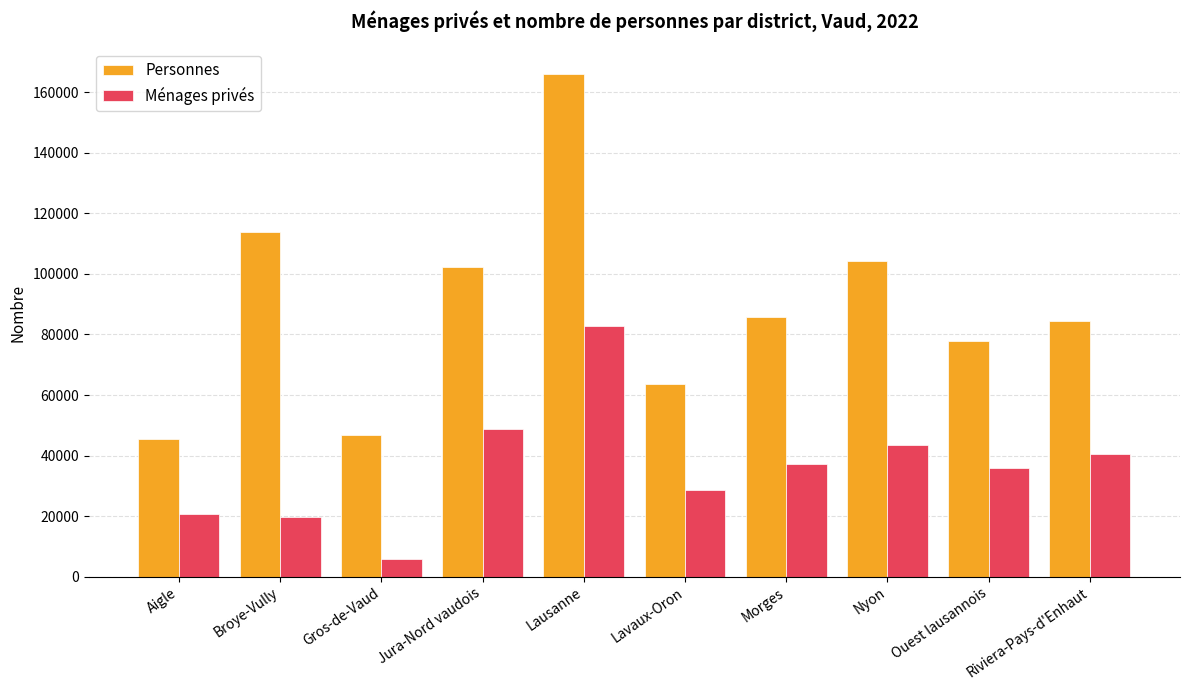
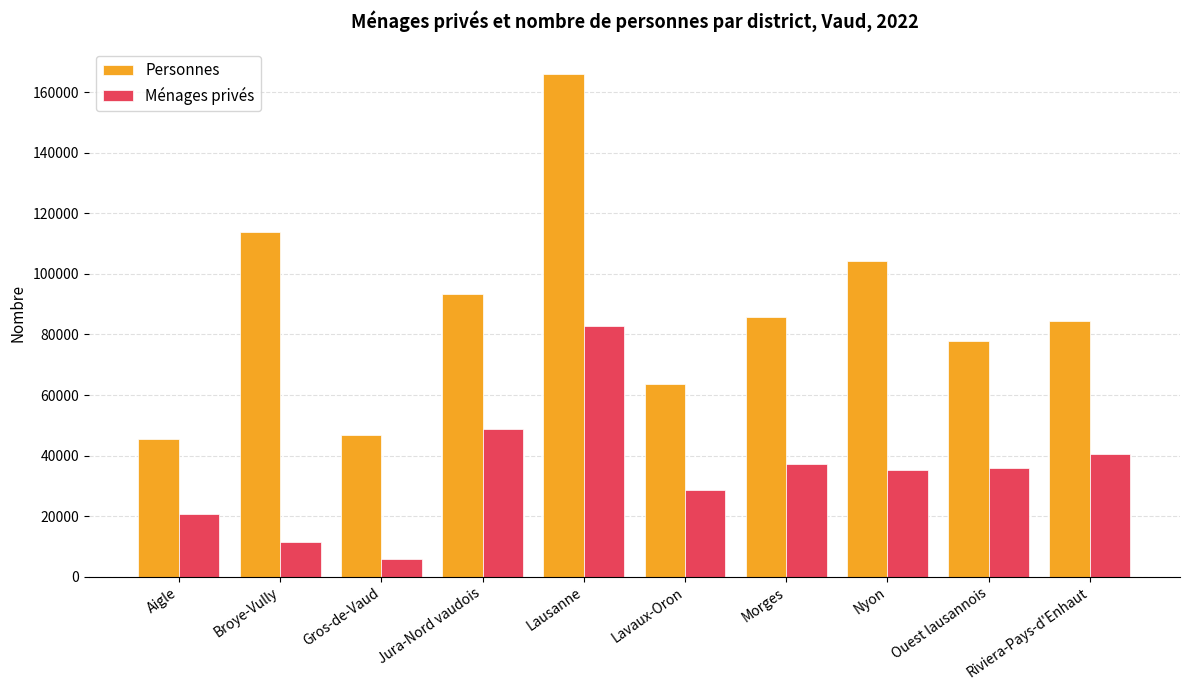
Ménages privés, Broye-Vully: 20000 -> 11000
Personnes, Jura-Nord vaudois: 102000 -> 93000
Ménages privés, Nyon: 44000 -> 35000
